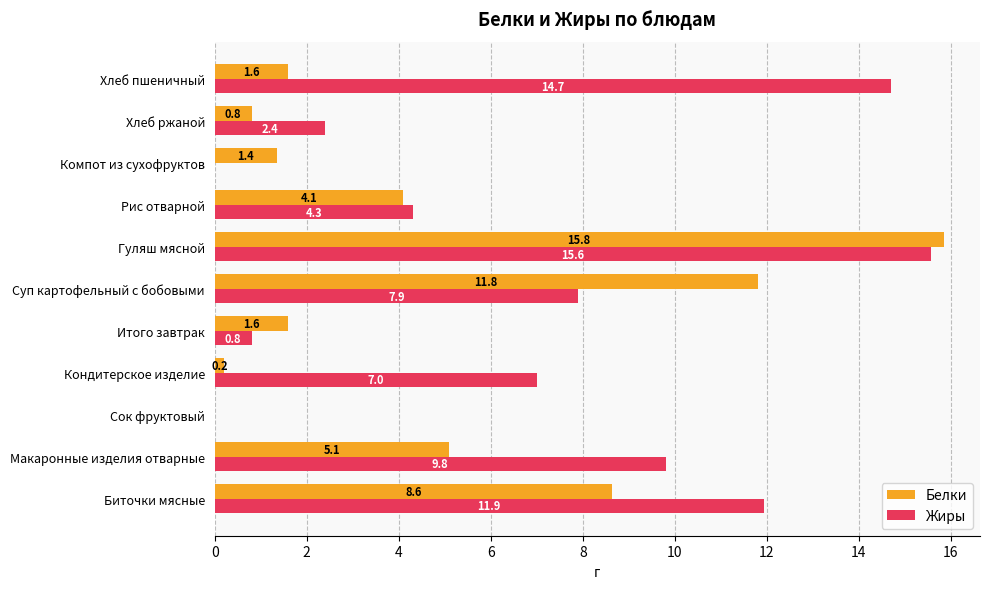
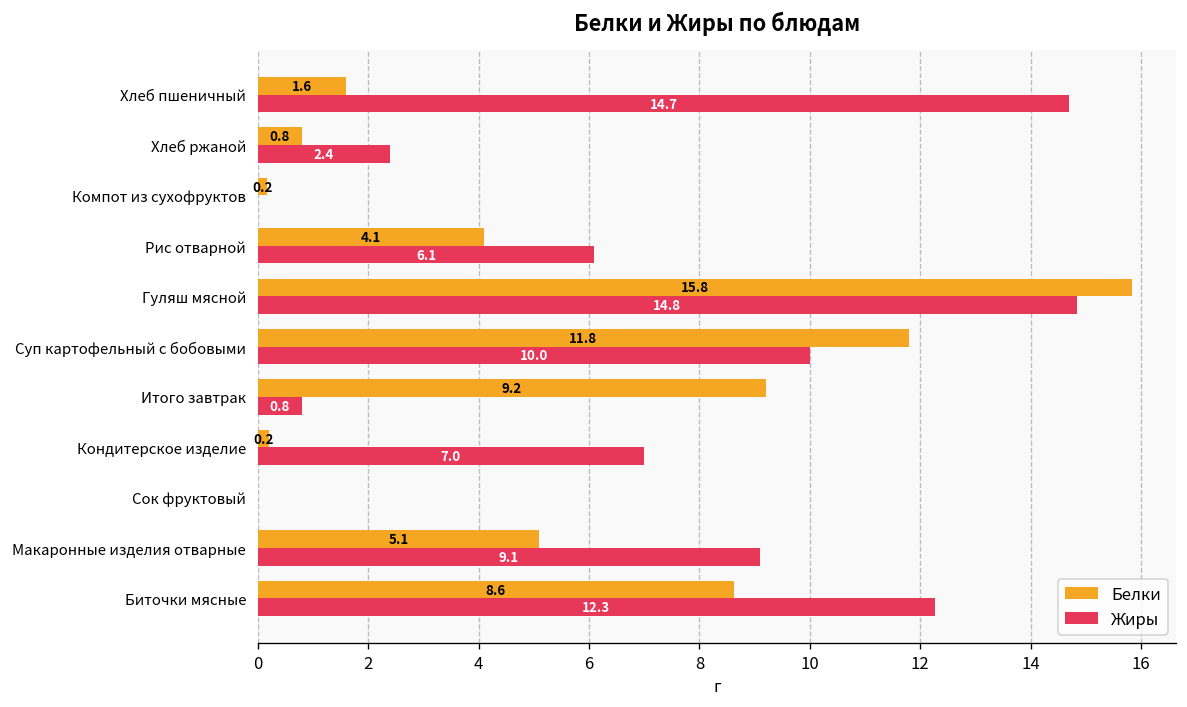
Белки, Компот из сухофруктов: 1.4 -> 0.2
Жиры, Рис отварной: 4.3 -> 6.1
Жиры, Гуляш мясной: 15.6 -> 14.8
Жиры, Суп картофельный с бобовыми: 7.9 -> 10.0
Белки, Итого завтрак: 1.6 -> 9.2
Жиры, Макаронные изделия отварные: 9.8 -> 9.1
Жиры, Биточки мясные: 11.9 -> 12.3
